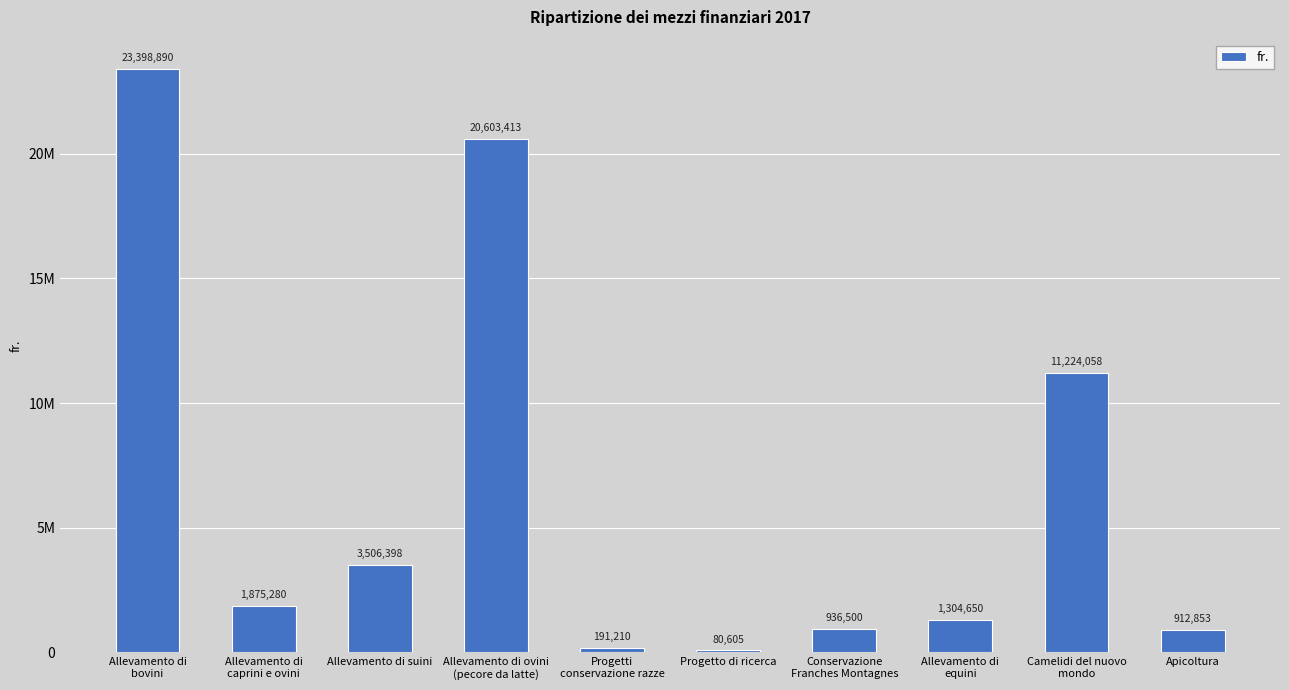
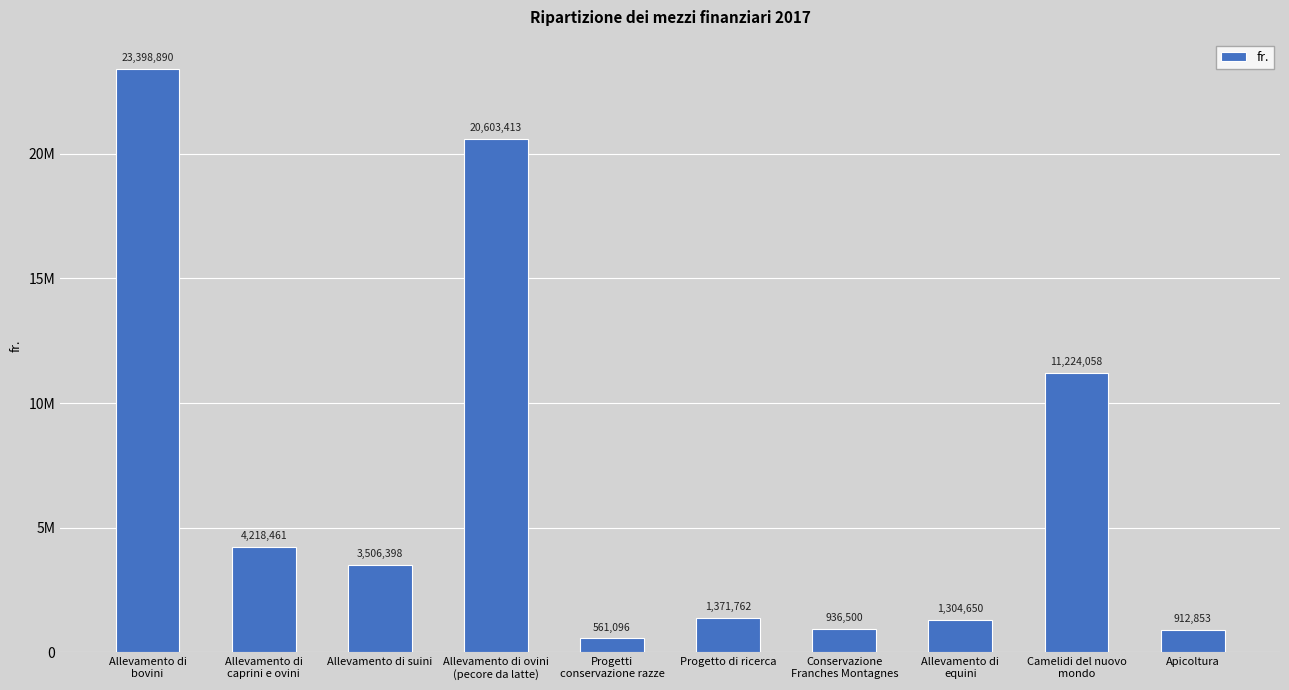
Allevamento di caprini e ovini: 1,875,280 -> 4,218,461
Progetti conservazione razze: 191,210 -> 561,096
Progetto di ricerca: 80,605 -> 1,371,762
